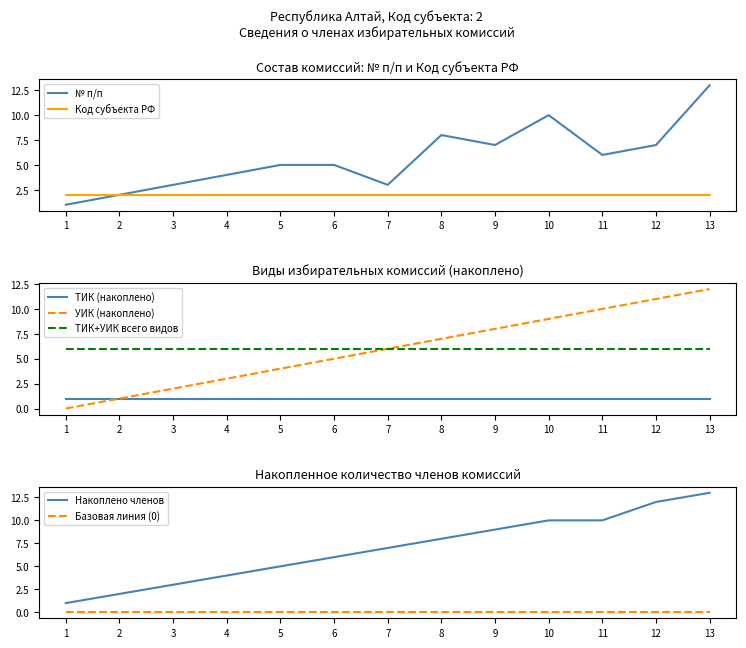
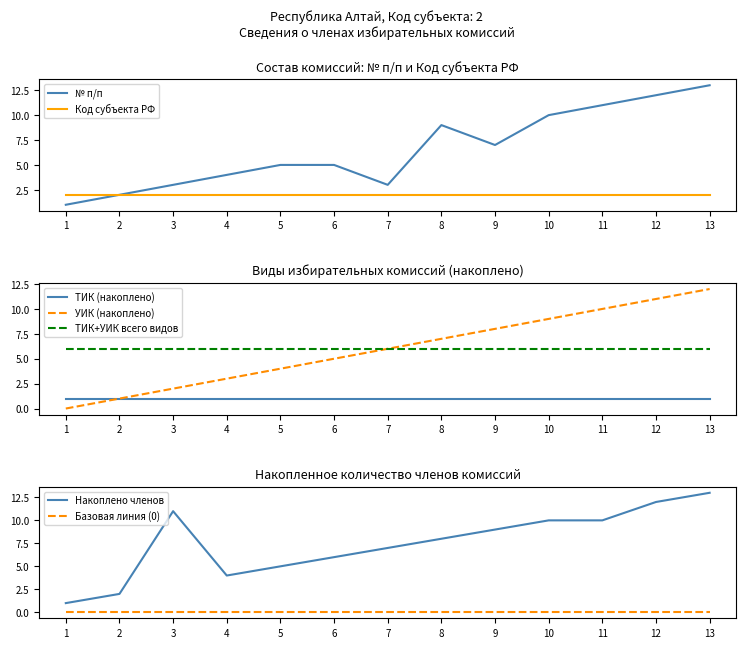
Состав комиссий: № п/п и Код субъекта РФ, № п/п, 8: 8 -> 9
Состав комиссий: № п/п и Код субъекта РФ, № п/п, 11: 6 -> 11
Состав комиссий: № п/п и Код субъекта РФ, № п/п, 12: 7 -> 12
Накопленное количество членов комиссий, Накоплено членов, 3: 3 -> 11
